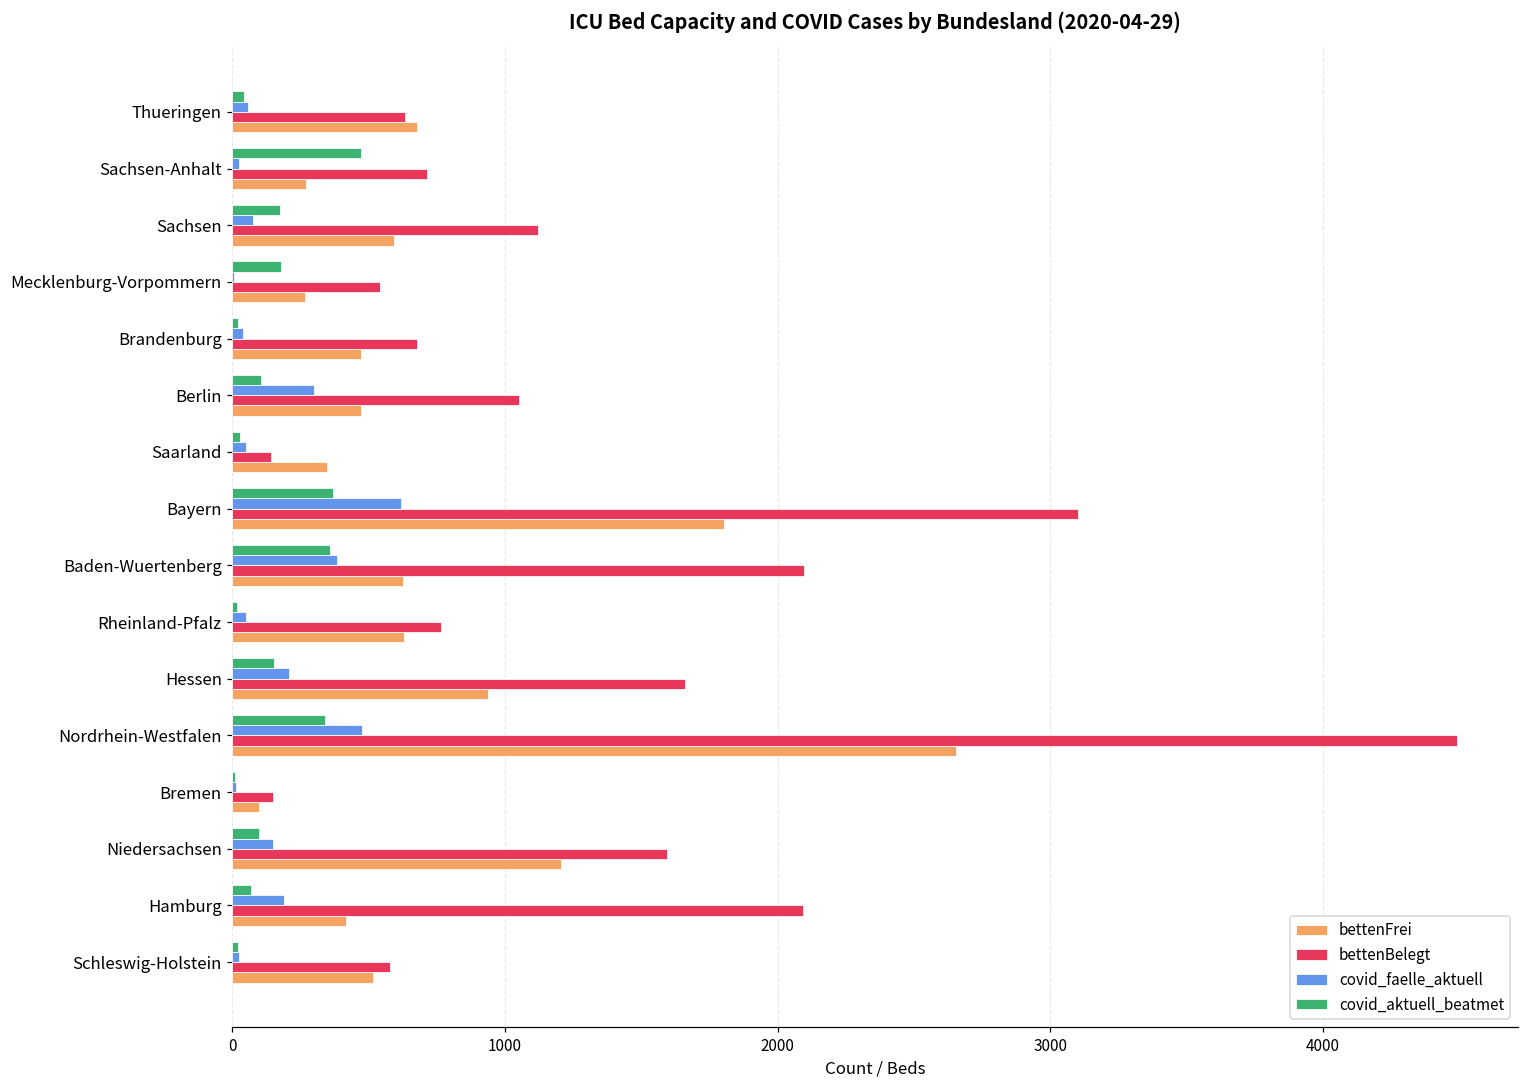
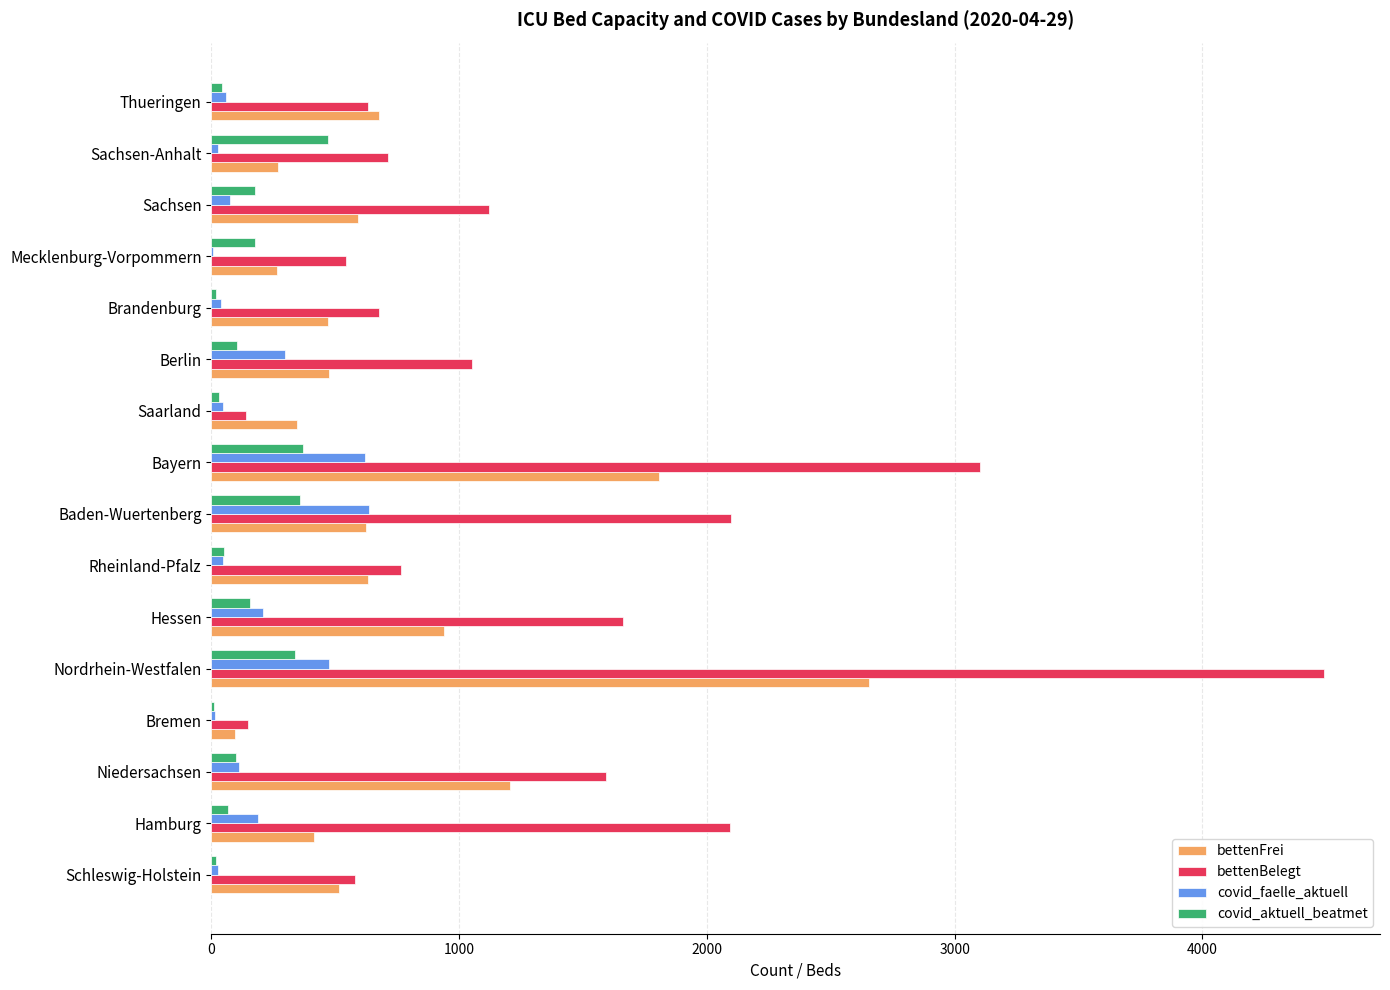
covid_faelle_aktuell, Baden-Wuertenberg: 380 -> 640
covid_aktuell_beatmet, Rheinland-Pfalz: 20 -> 50
covid_faelle_aktuell, Niedersachsen: 150 -> 110
